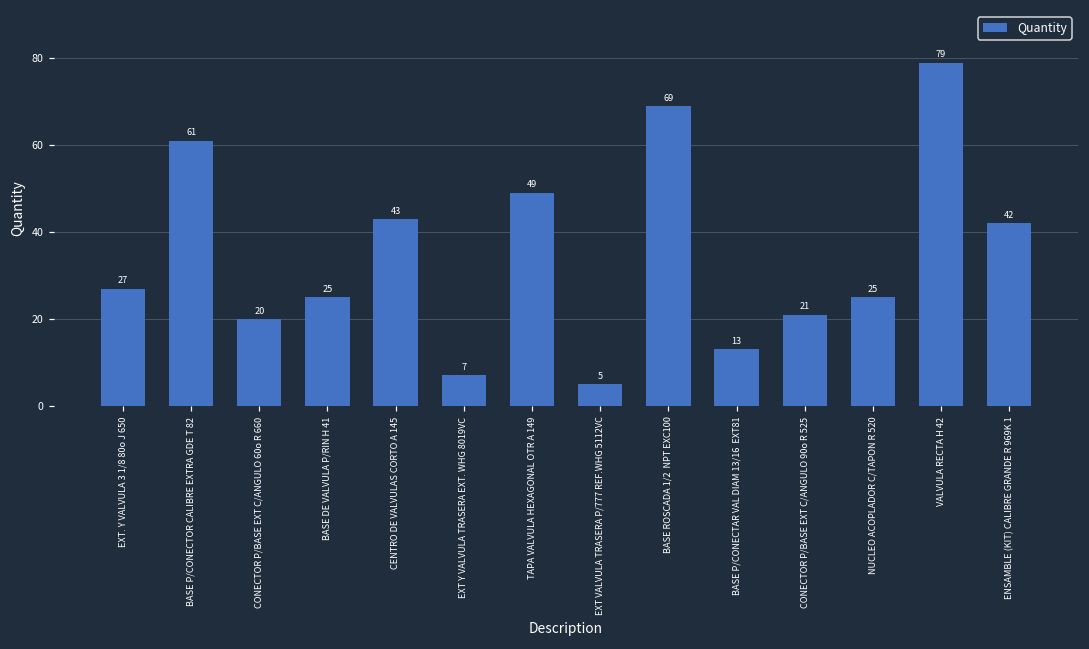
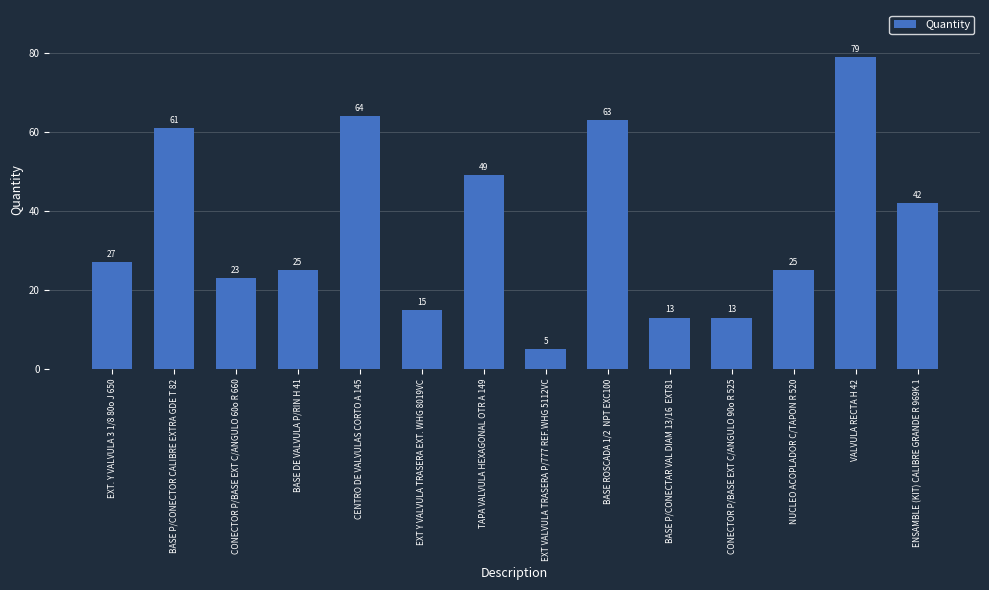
CONECTOR P/BASE EXT C/ANGULO 60o R 660: 20 -> 23
CENTRO DE VALVULAS CORTO A 145: 43 -> 64
EXT Y VALVULA TRASERA EXT. WHG 8019VC: 7 -> 15
BASE ROSCADA 1/2 NPT EXC100: 69 -> 63
CONECTOR P/BASE EXT C/ANGULO 90o R 525: 21 -> 13
